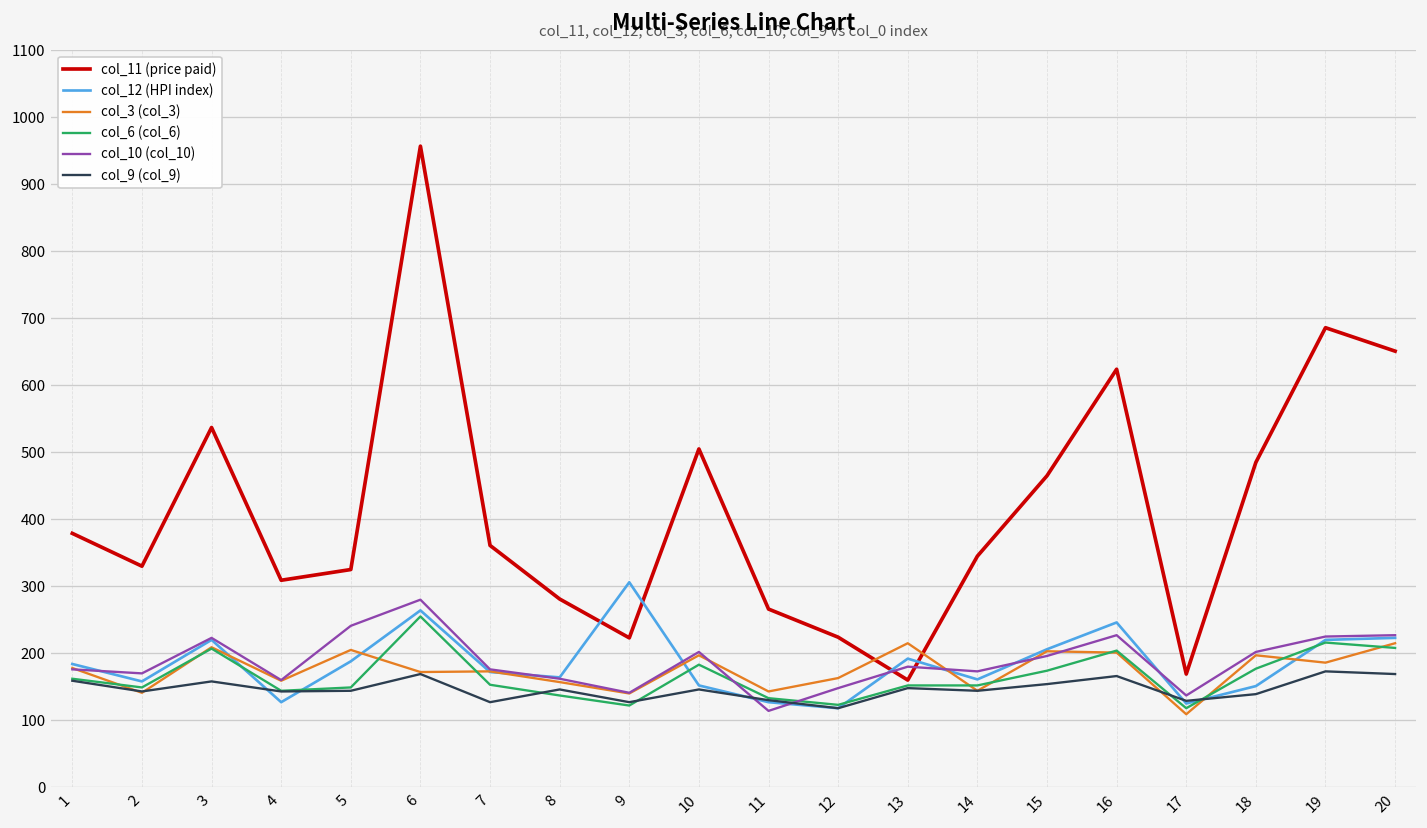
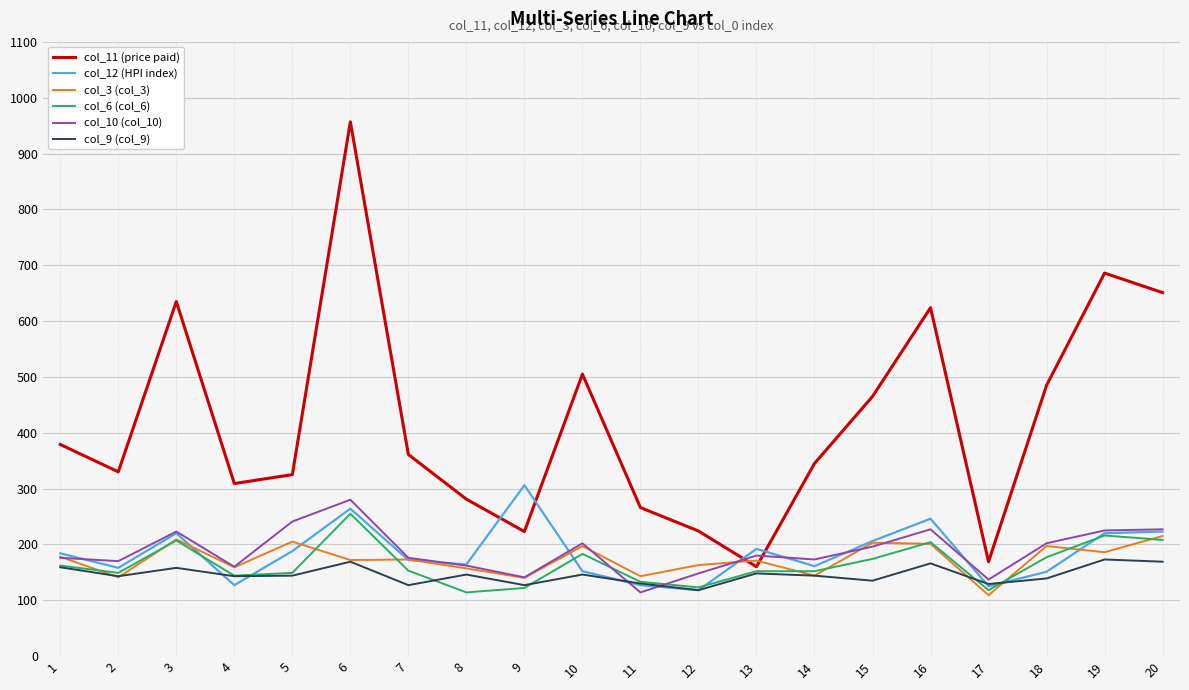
col_11 (price paid), 3: 540 -> 640
col_6 (col_6), 8: 140 -> 110
col_3 (col_3), 13: 220 -> 170
col_9 (col_9), 15: 150 -> 140
